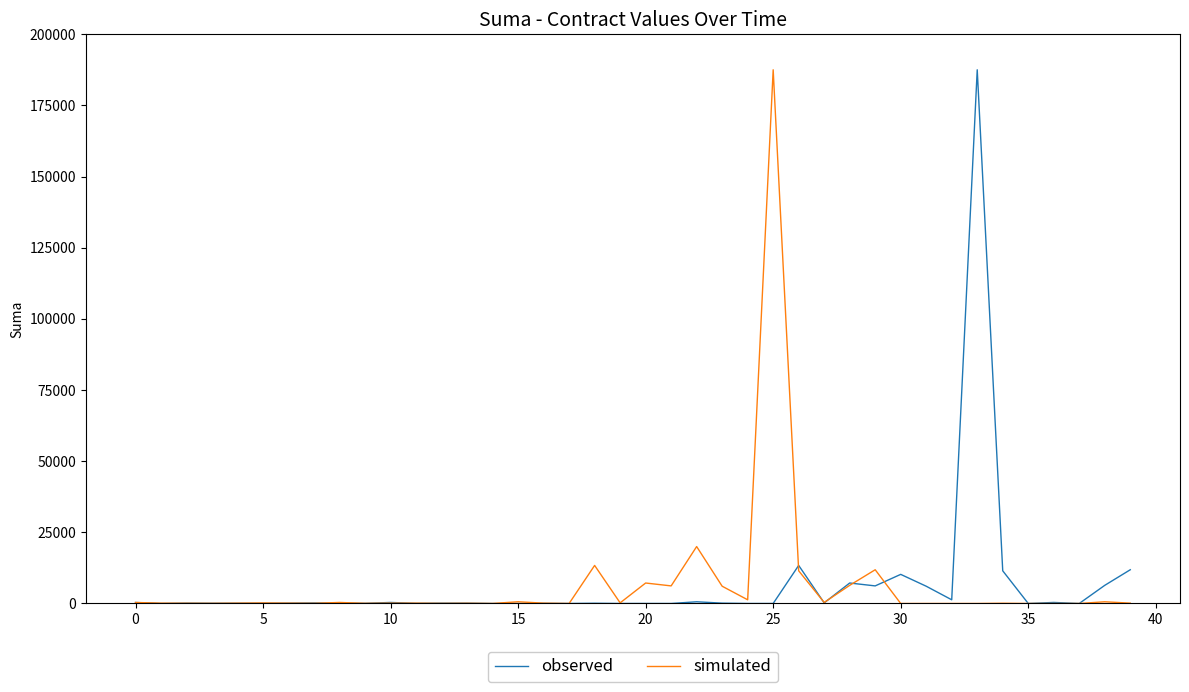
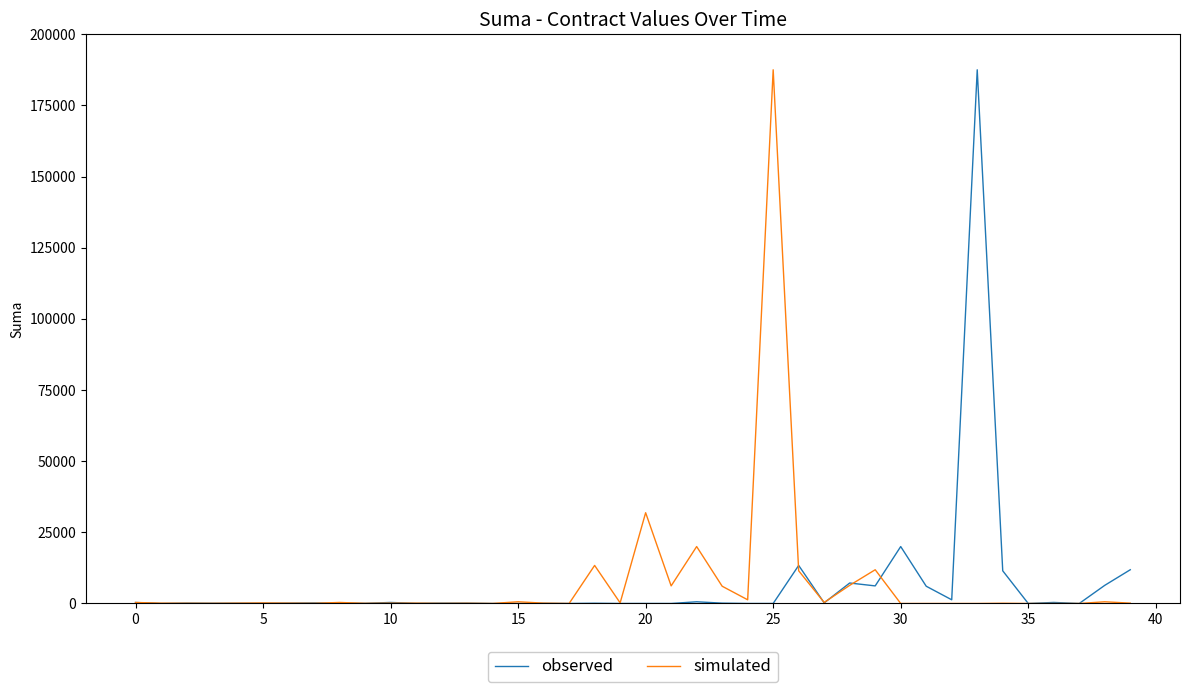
simulated, 20: 7000 -> 32000
observed, 30: 10000 -> 20000
